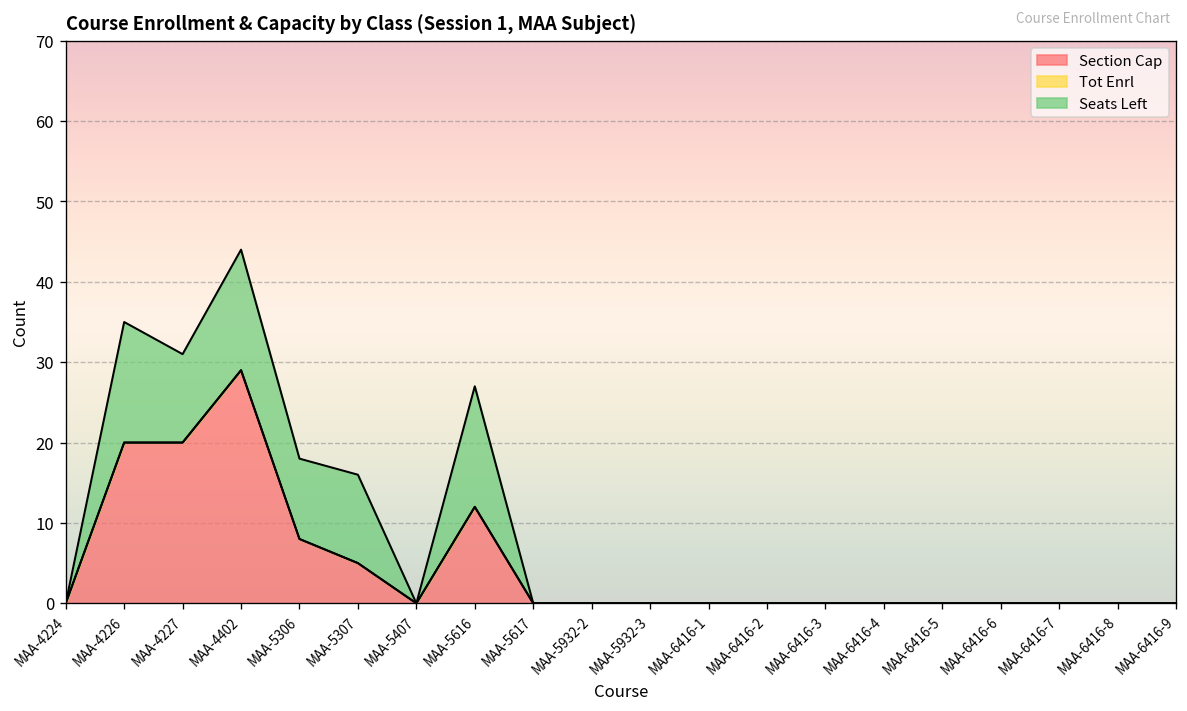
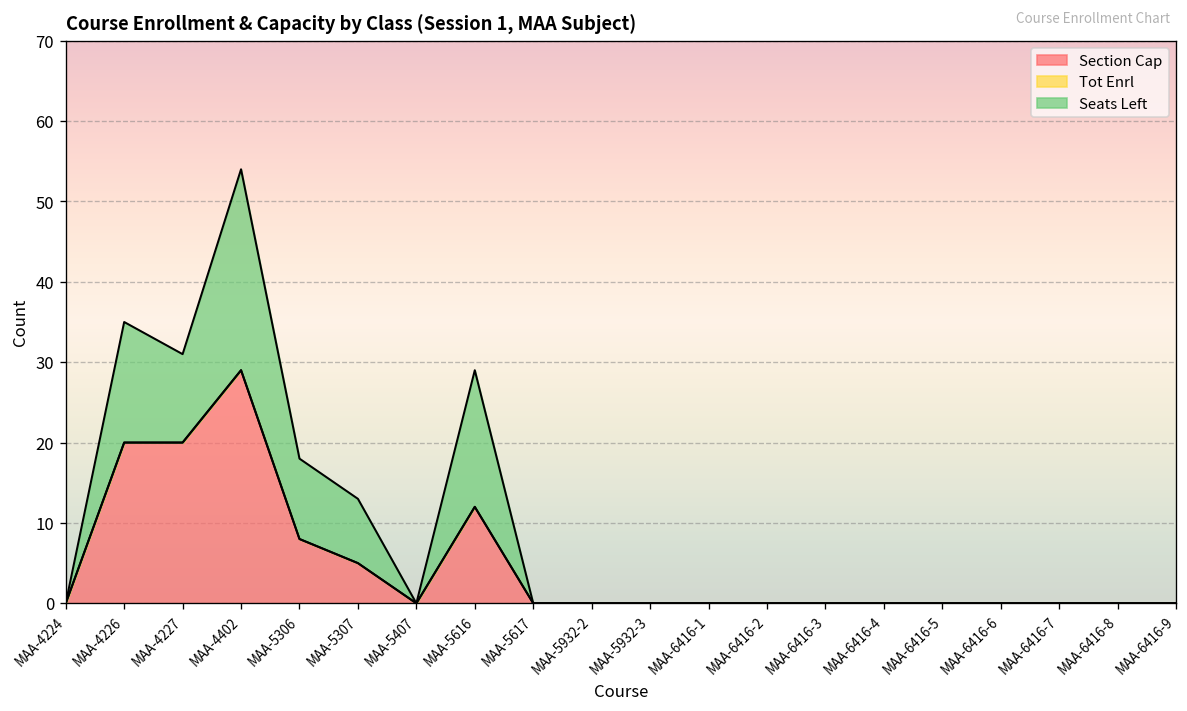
Seats Left, MAA-4402: 15 -> 25
Seats Left, MAA-5307: 11 -> 8
Seats Left, MAA-5616: 15 -> 17
